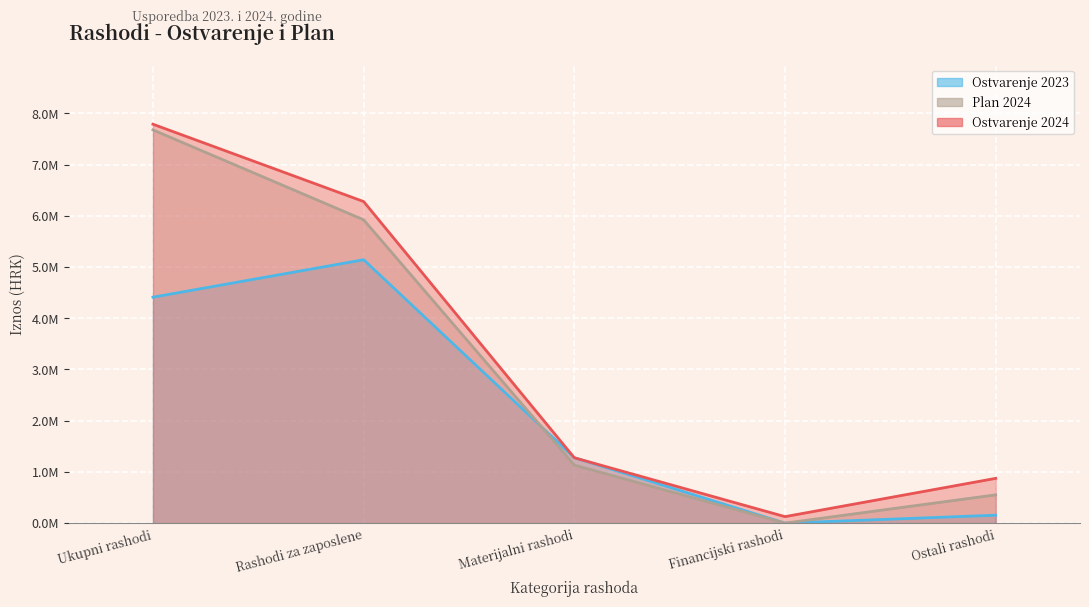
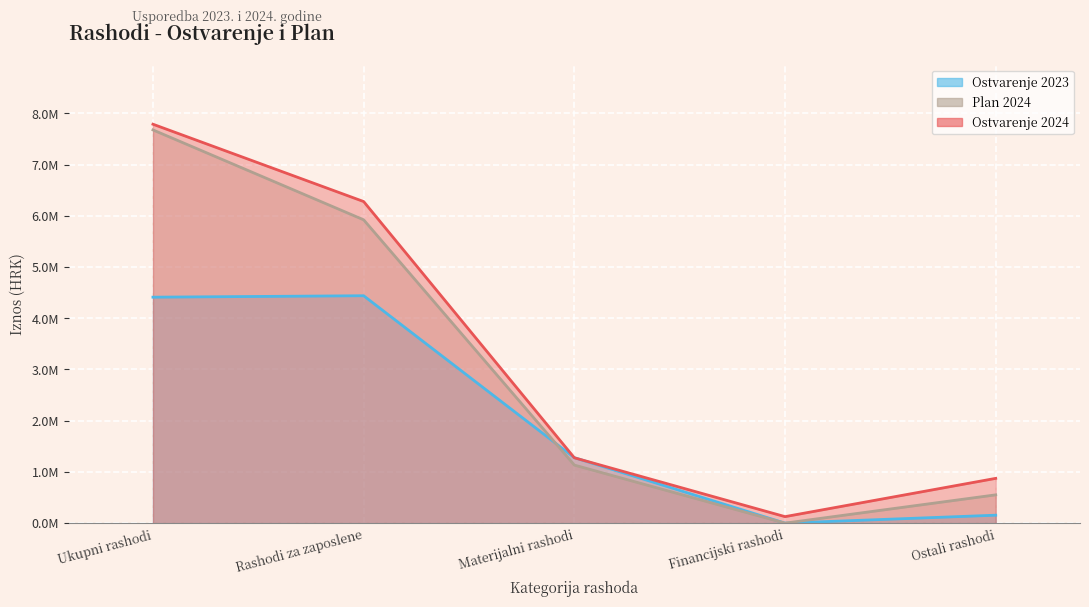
Ostvarenje 2023, Rashodi za zaposlene: 5100000 -> 4400000
